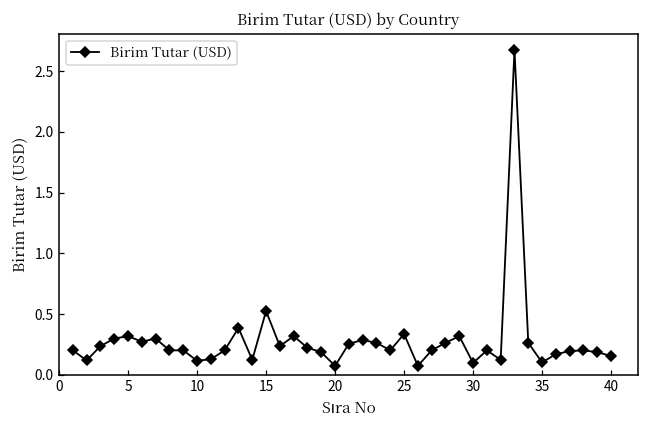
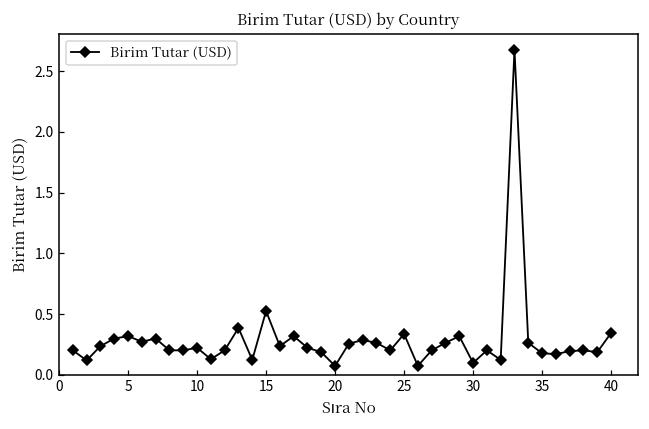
10: 0.12 -> 0.22
35: 0.10 -> 0.18
40: 0.15 -> 0.34
